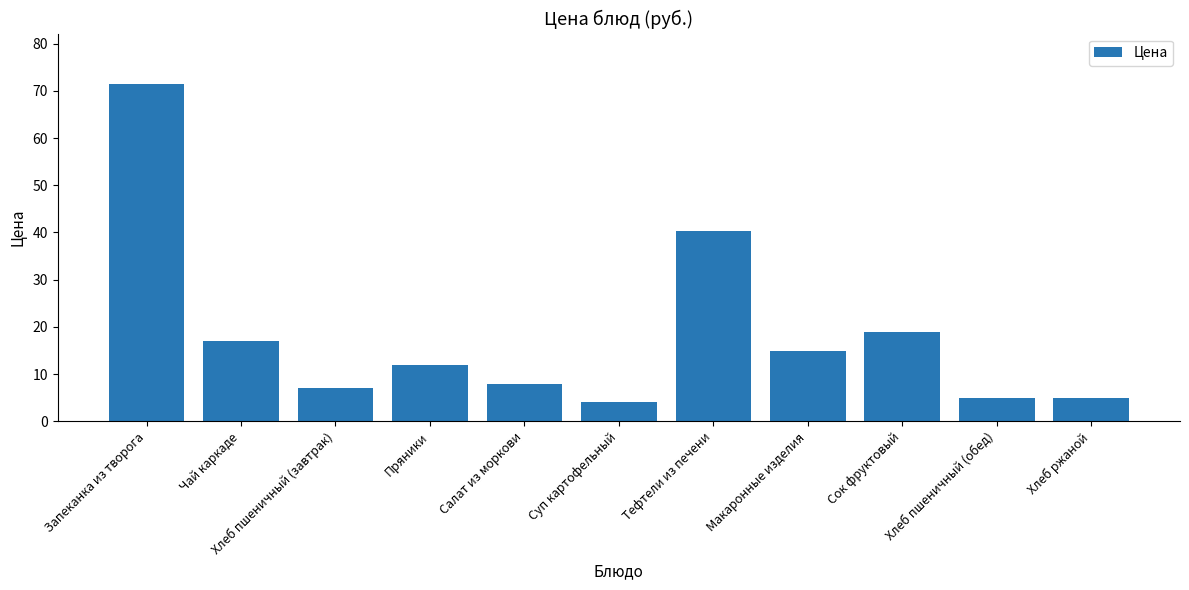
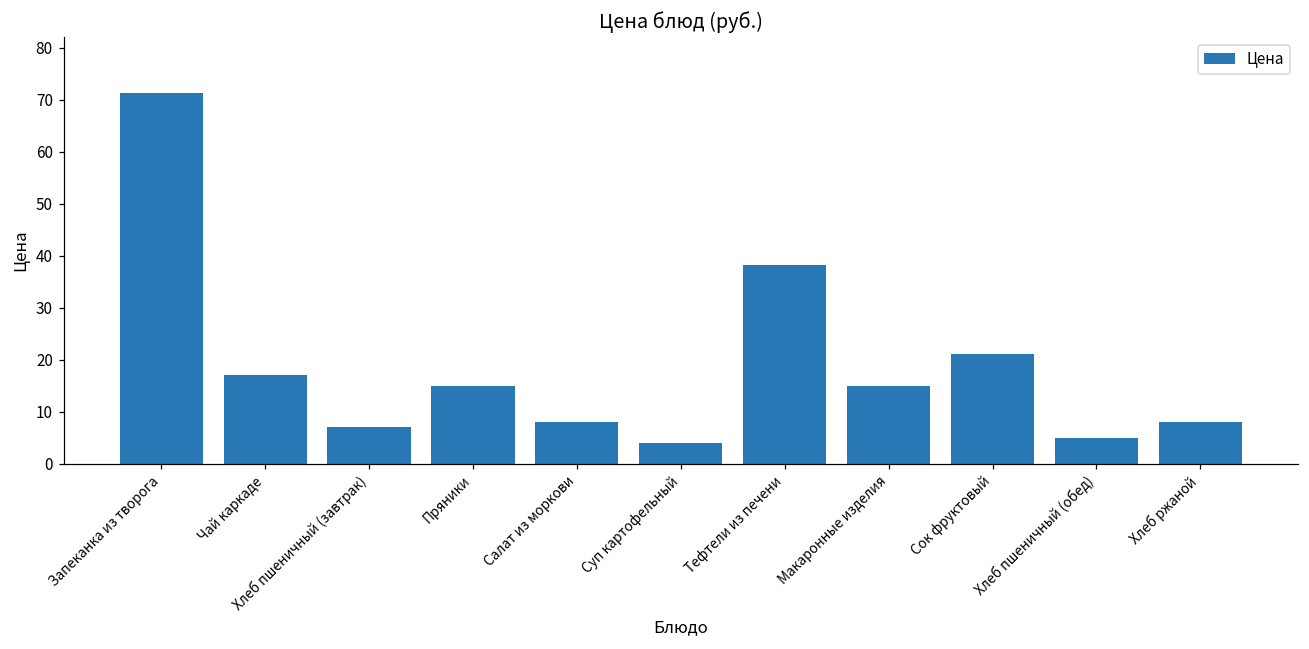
Пряники: 12 -> 15
Тефтели из печени: 40 -> 38
Сок фруктовый: 19 -> 21
Хлеб ржаной: 5 -> 8
